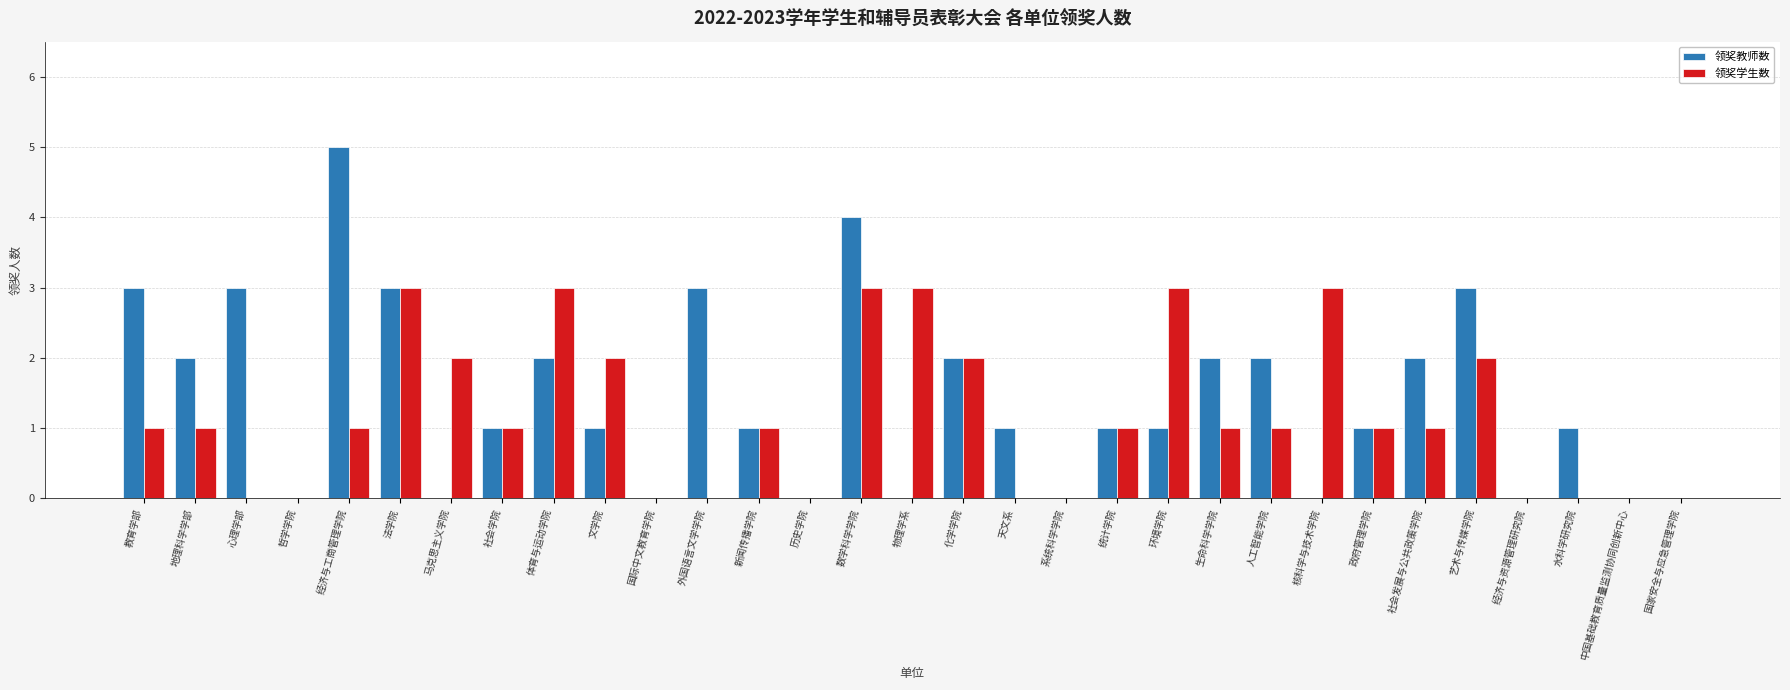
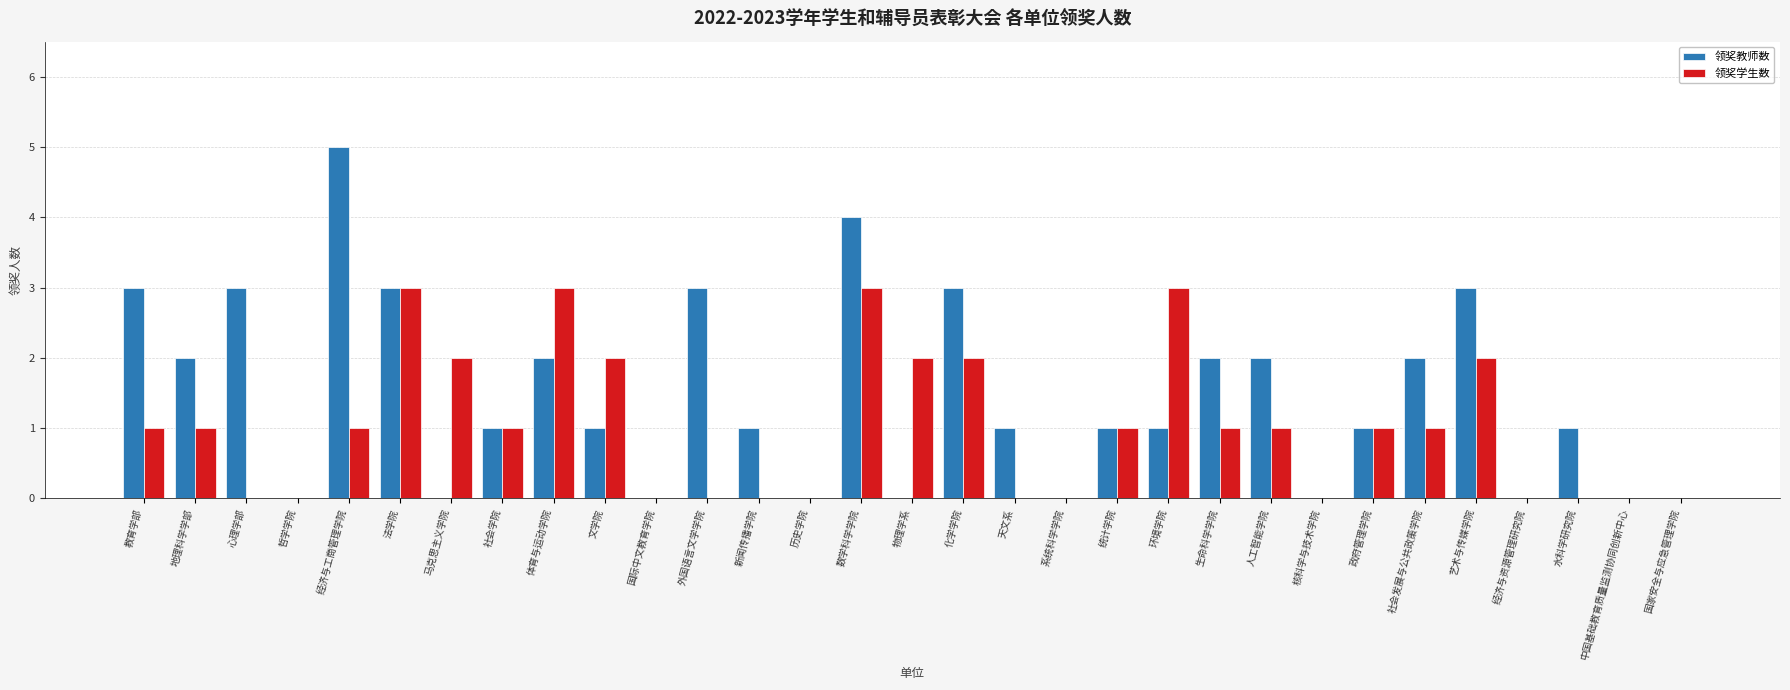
领奖学生数, 新闻传播学院: 1 -> 0
领奖学生数, 物理学系: 3 -> 2
领奖教师数, 化学学院: 2 -> 3
领奖学生数, 核科学与技术学院: 3 -> 0
